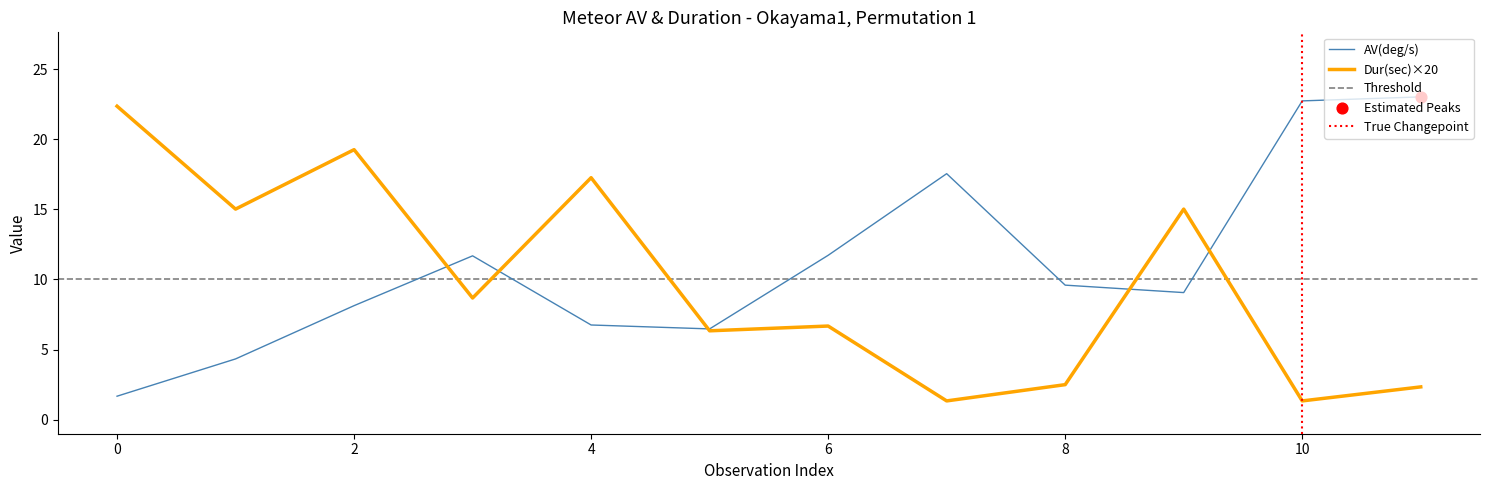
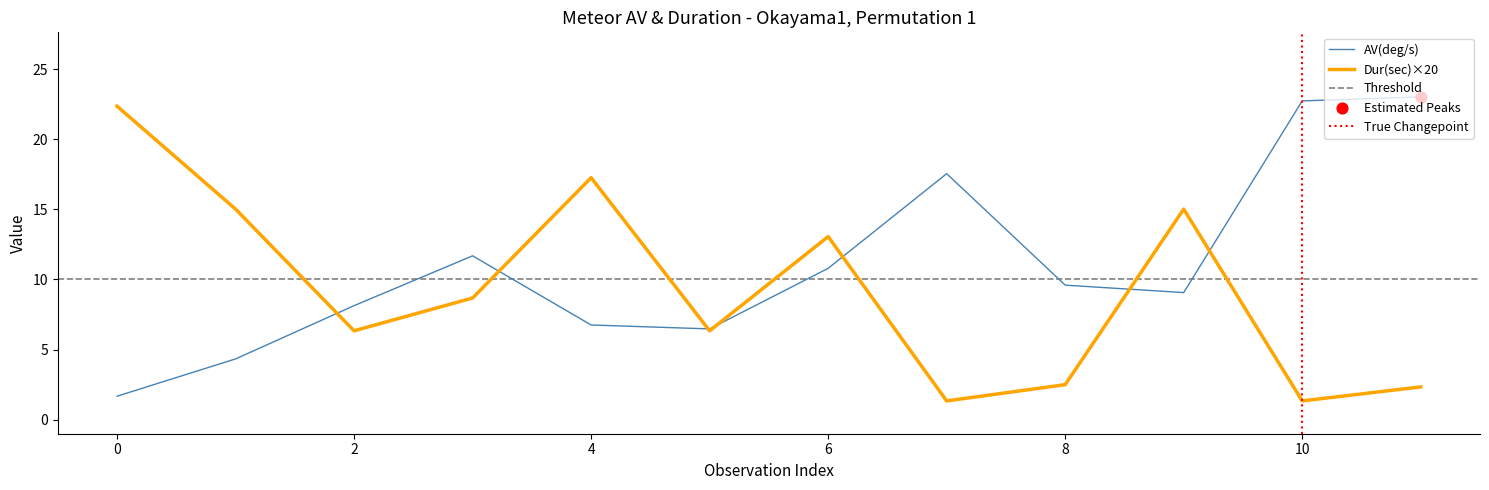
Dur(sec)×20, 2: 19.3 -> 6.3
AV(deg/s), 6: 11.7 -> 10.8
Dur(sec)×20, 6: 6.7 -> 13.1
